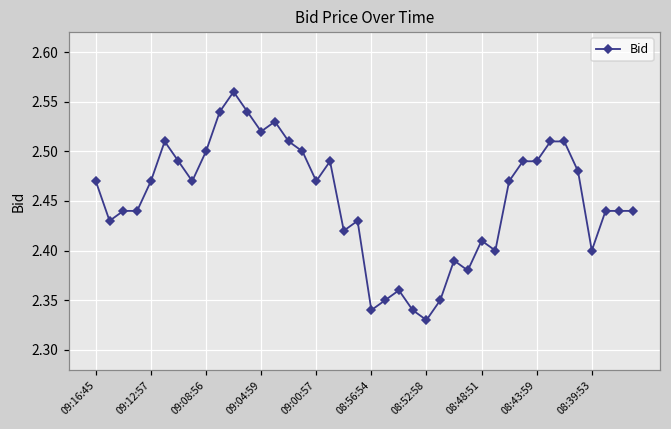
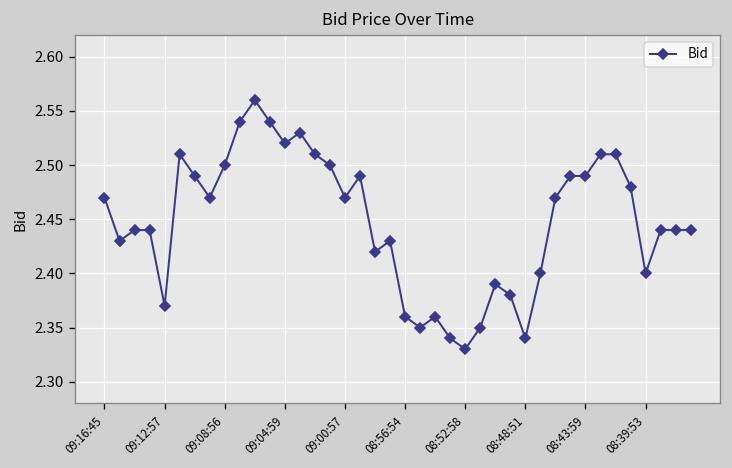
09:12:57: 2.47 -> 2.37
08:56:54: 2.34 -> 2.36
08:48:51: 2.41 -> 2.34
